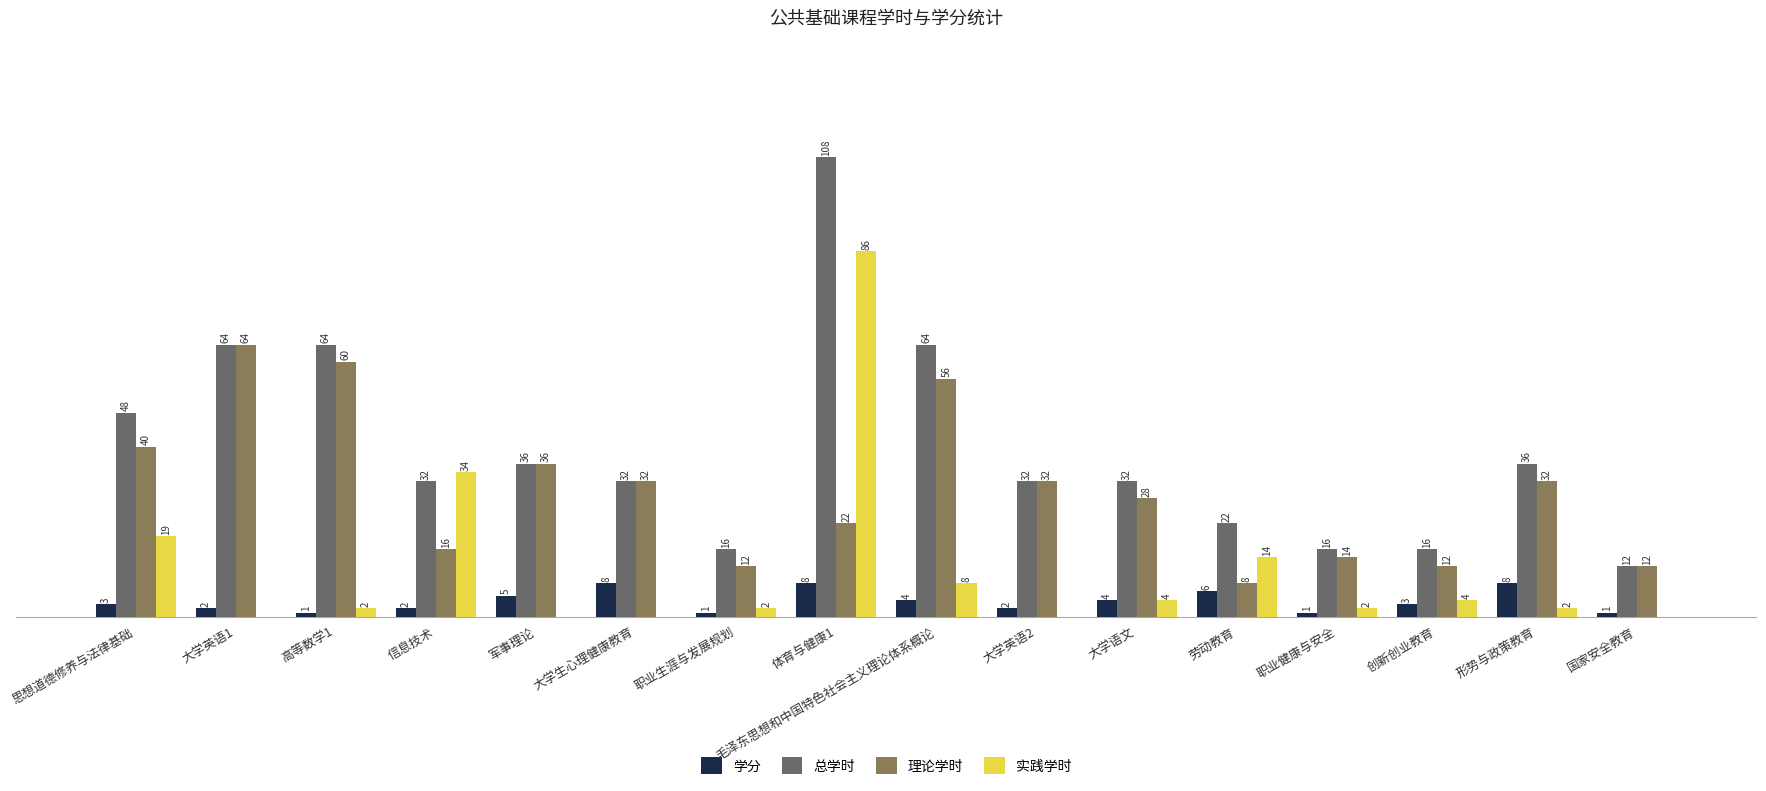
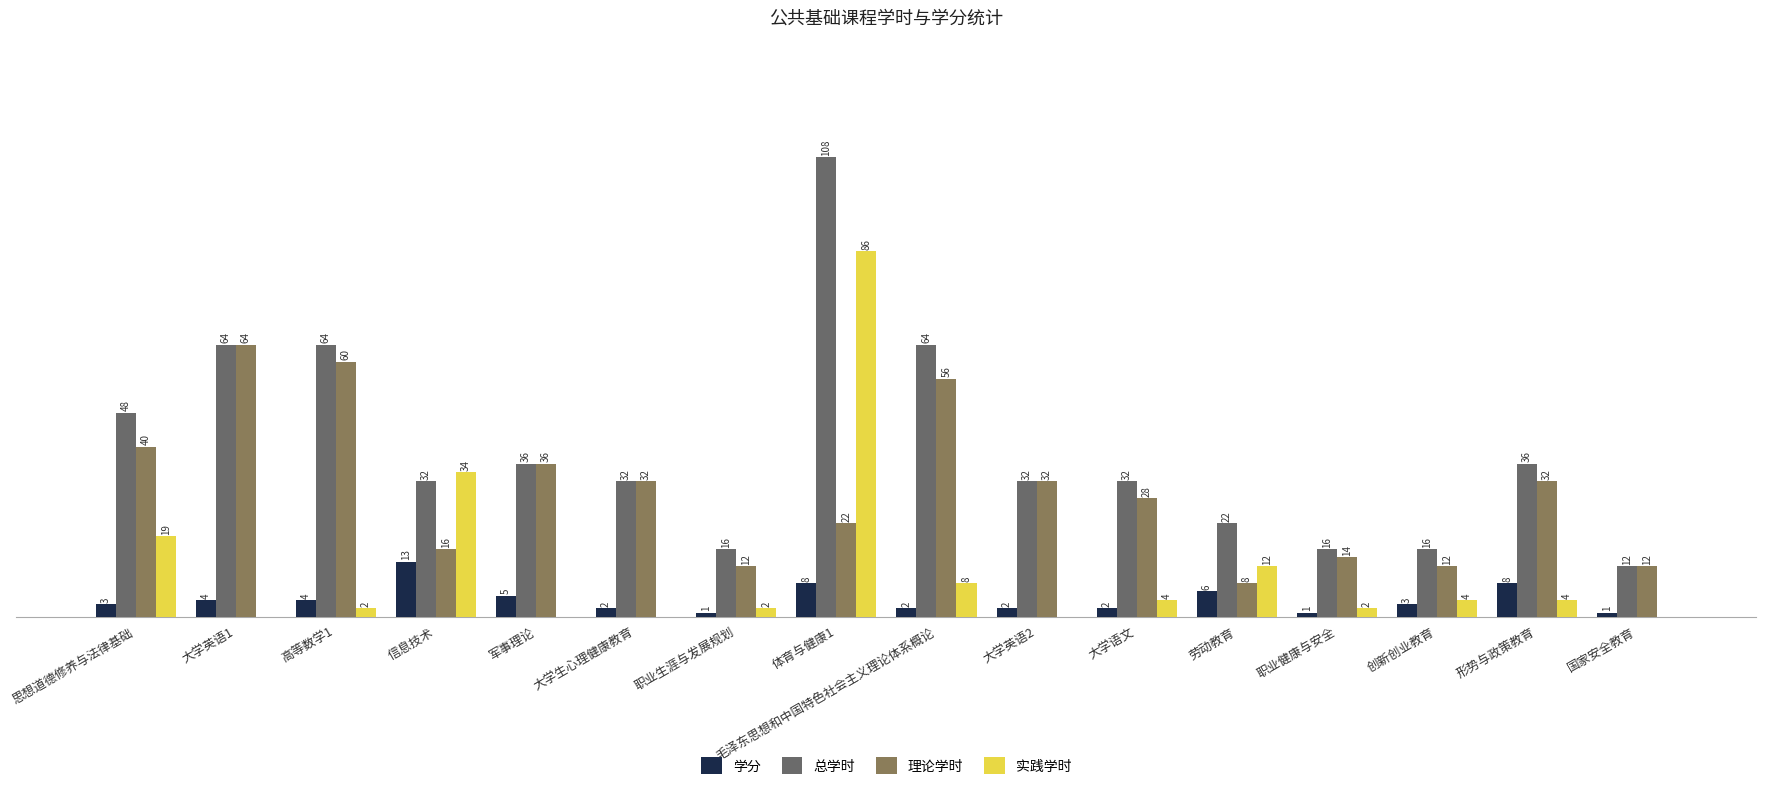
学分, 大学英语1: 2 -> 4
学分, 高等数学1: 1 -> 4
学分, 信息技术: 2 -> 13
学分, 大学生心理健康教育: 8 -> 2
学分, 毛泽东思想和中国特色社会主义理论体系概论: 4 -> 2
学分, 大学语文: 4 -> 2
实践学时, 劳动教育: 14 -> 12
实践学时, 形势与政策教育: 2 -> 4
